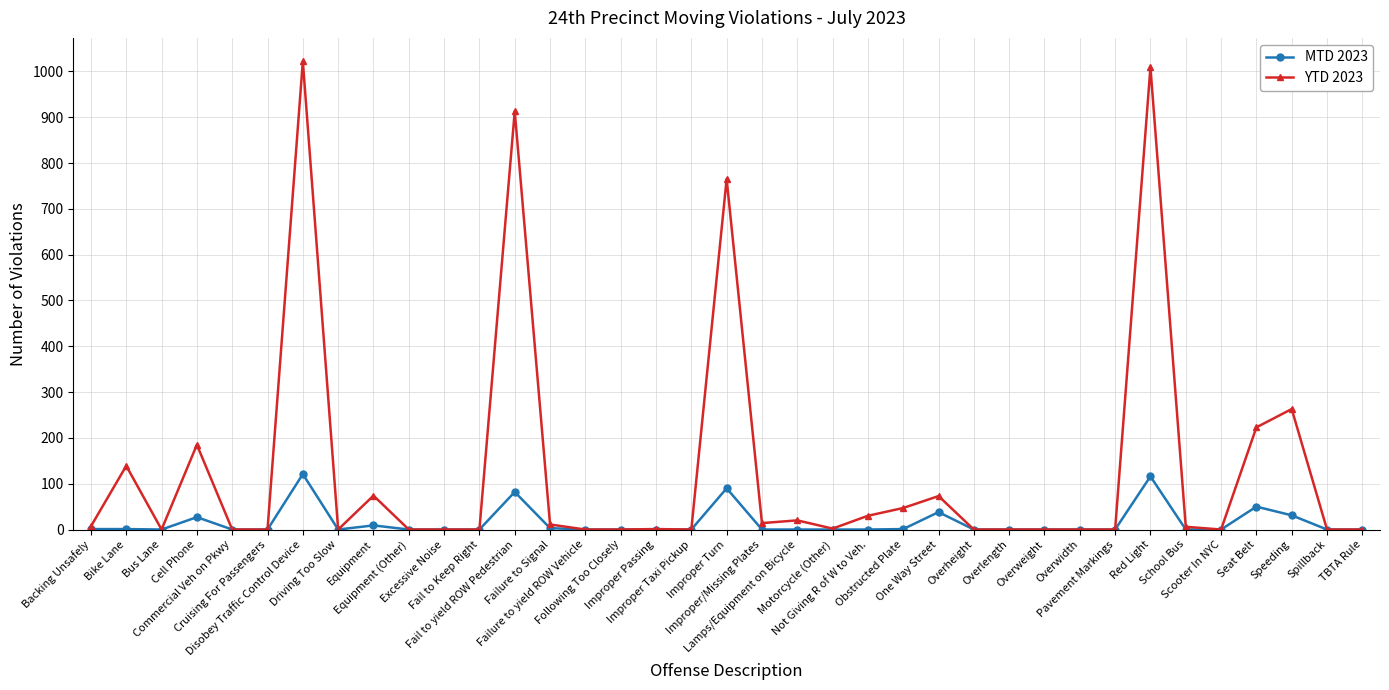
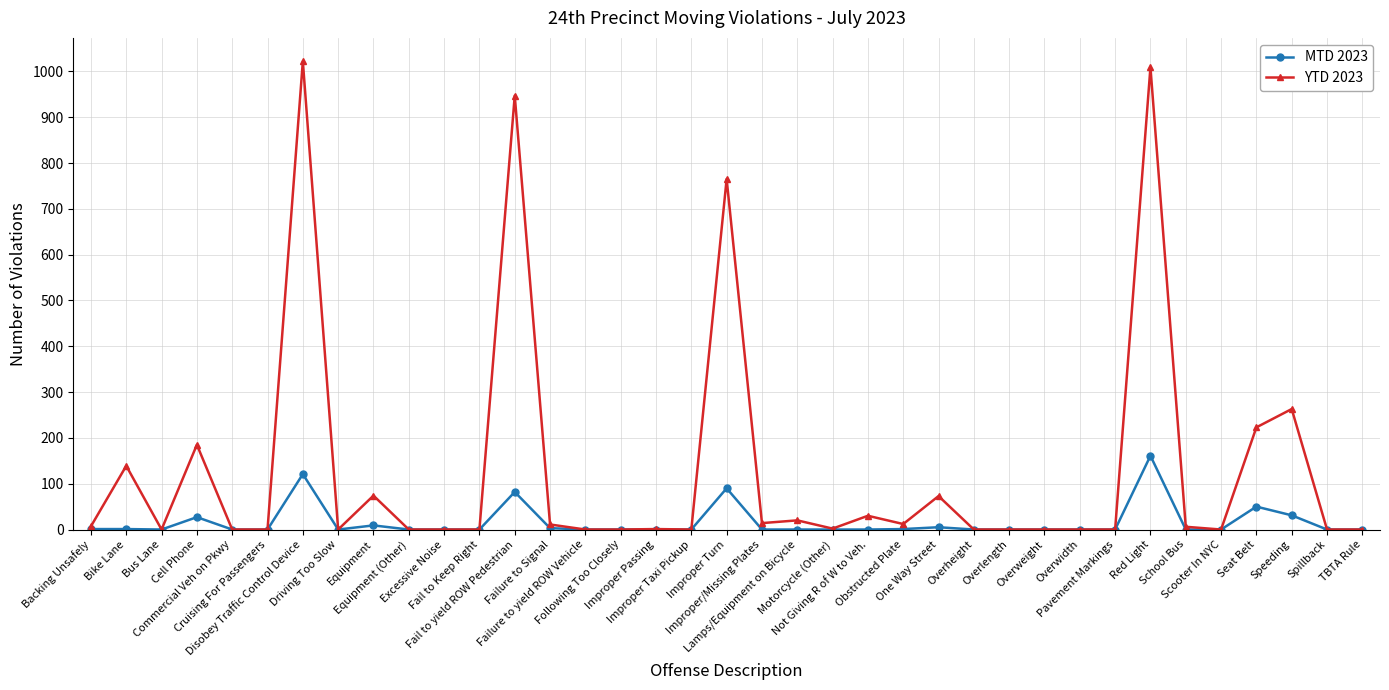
YTD 2023, Fail to yield ROW Pedestrian: 910 -> 950
YTD 2023, Obstructed Plate: 50 -> 10
MTD 2023, One Way Street: 40 -> 10
MTD 2023, Red Light: 120 -> 160
